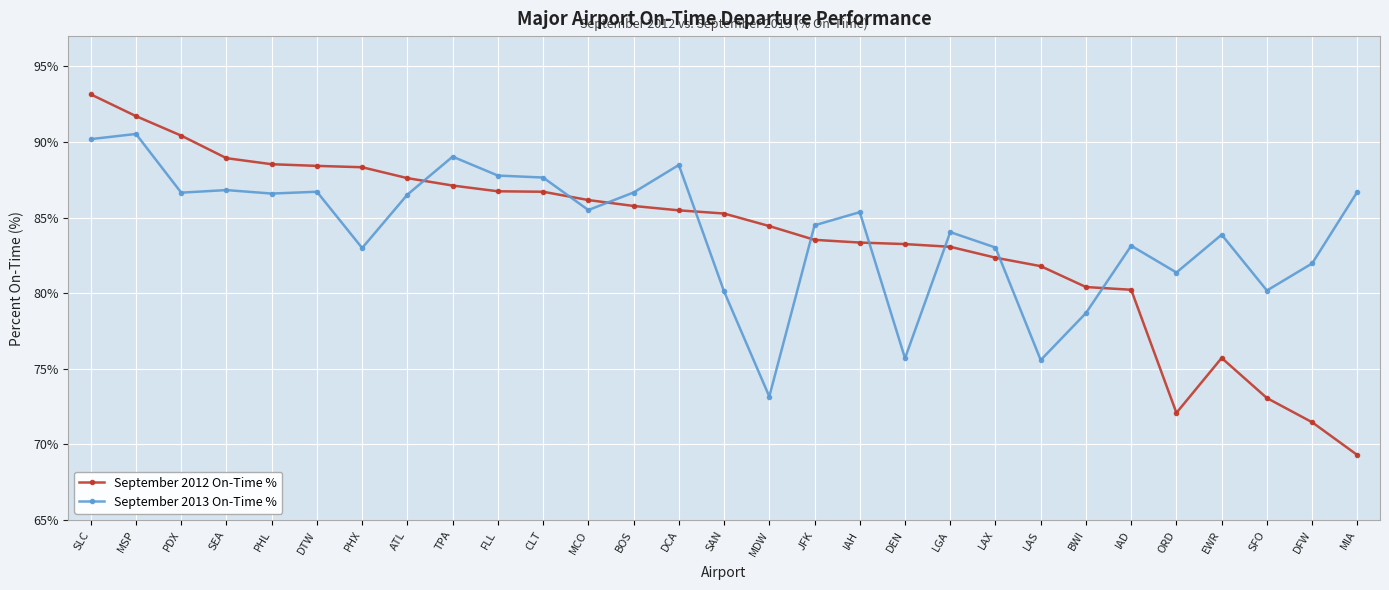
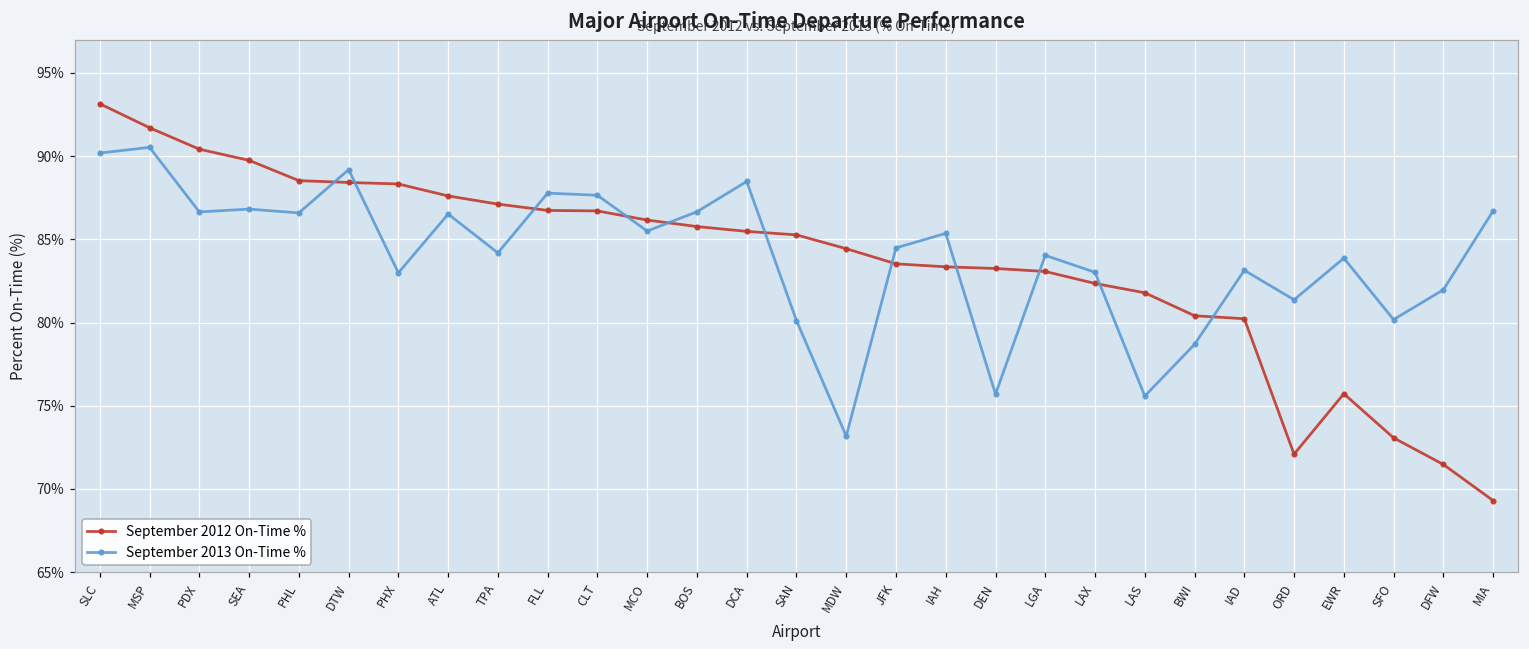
September 2012 On-Time %, SEA: 88.9% -> 89.8%
September 2013 On-Time %, DTW: 86.7% -> 89.2%
September 2013 On-Time %, TPA: 89.0% -> 84.2%
